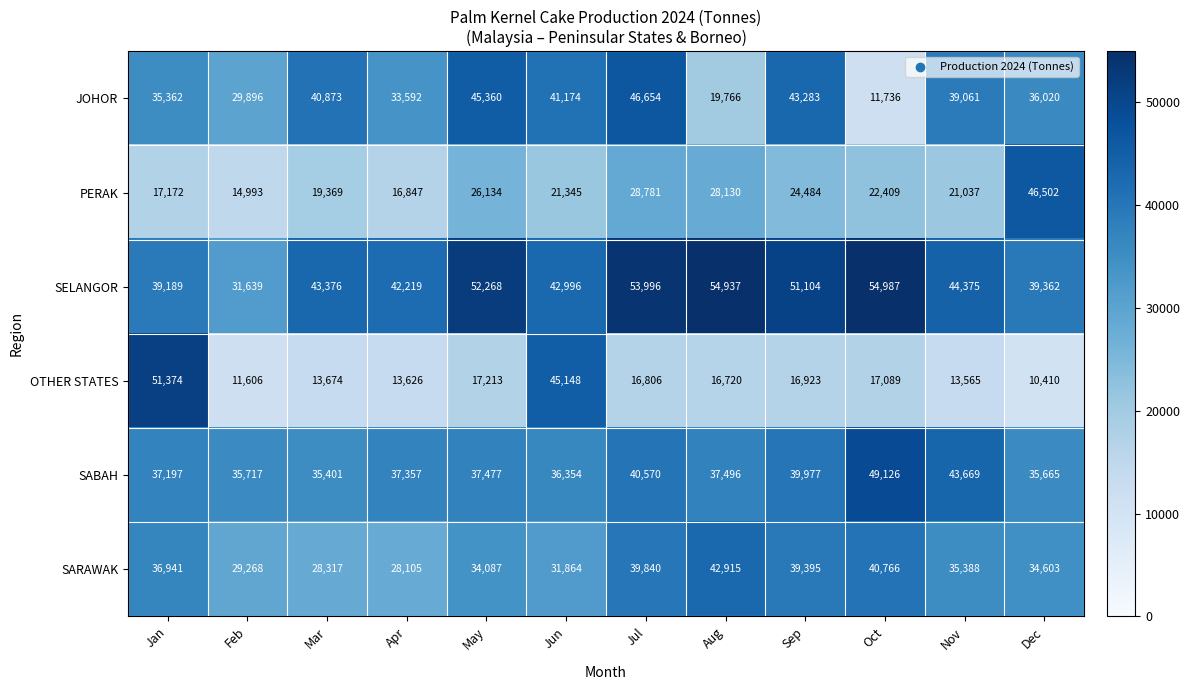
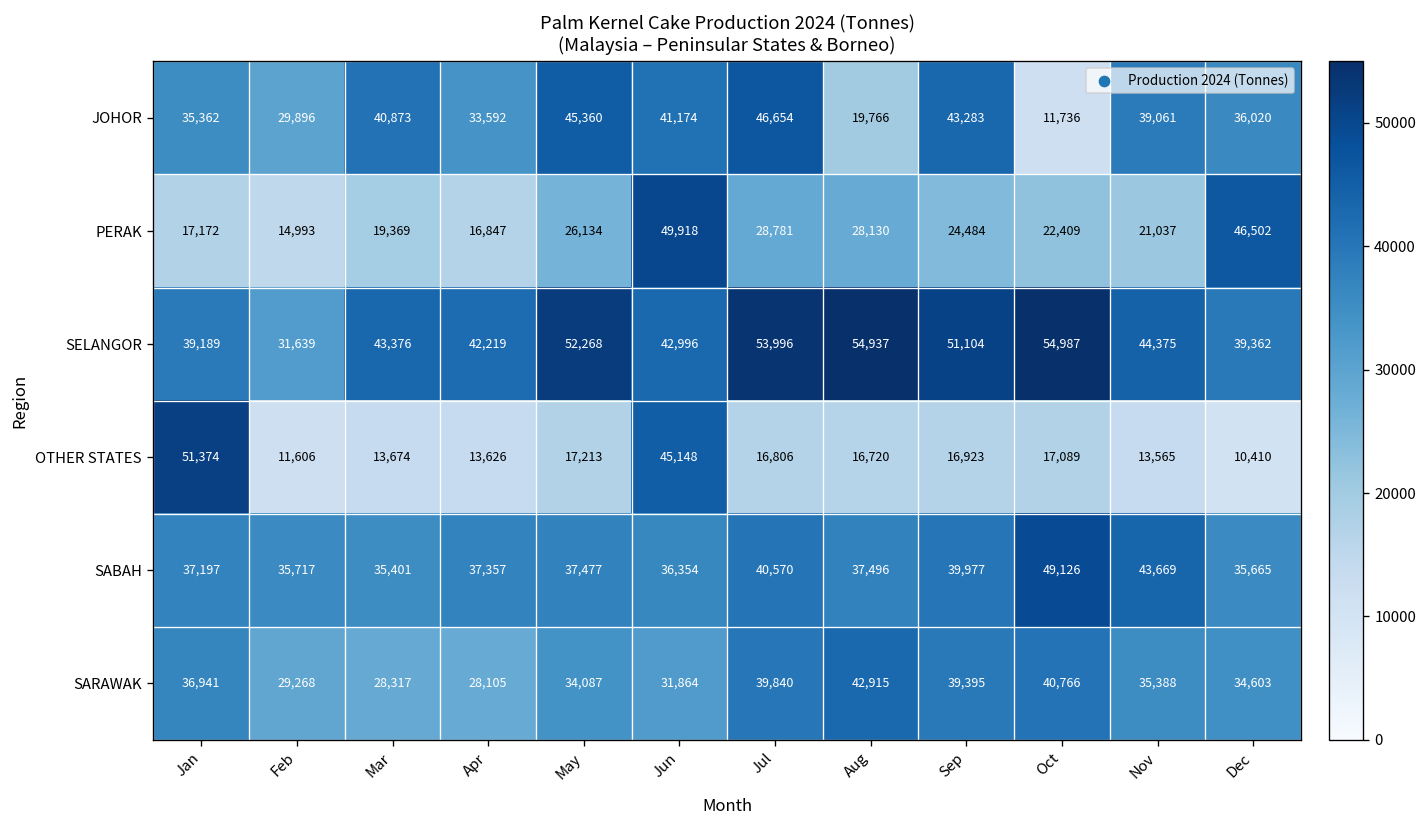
PERAK, Jun: 21,345 -> 49,918
